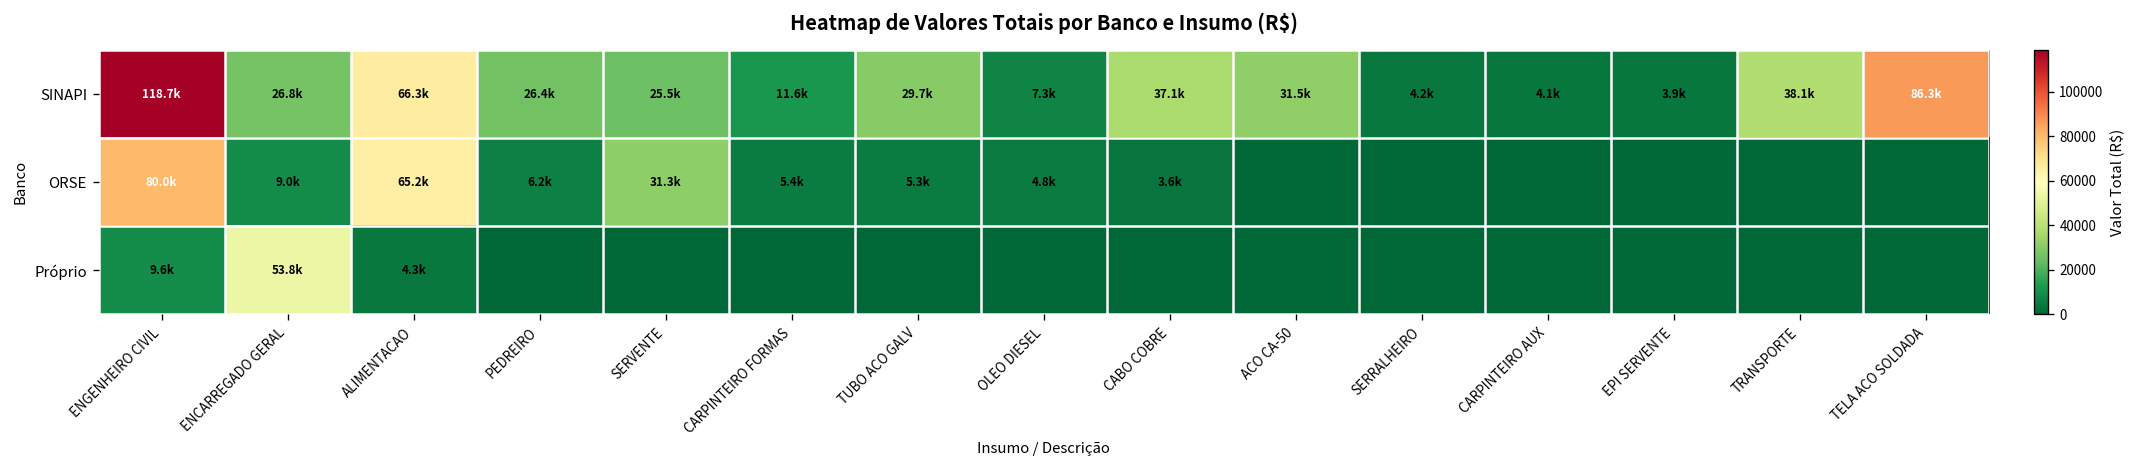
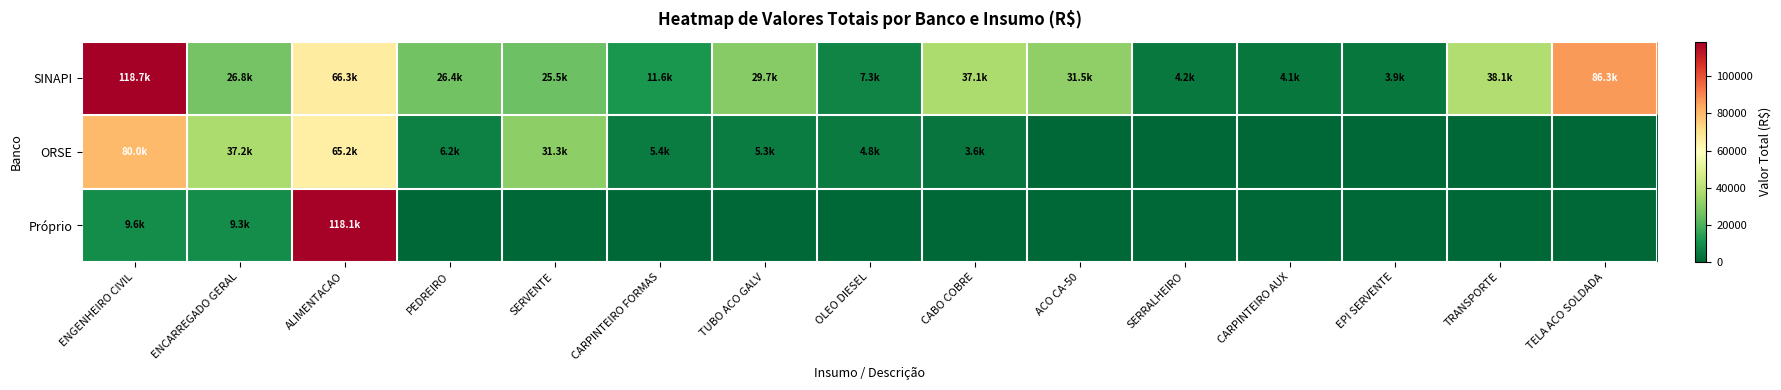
ORSE, ENCARREGADO GERAL: 9.0k -> 37.2k
Próprio, ENCARREGADO GERAL: 53.8k -> 9.3k
Próprio, ALIMENTACAO: 4.3k -> 118.1k
